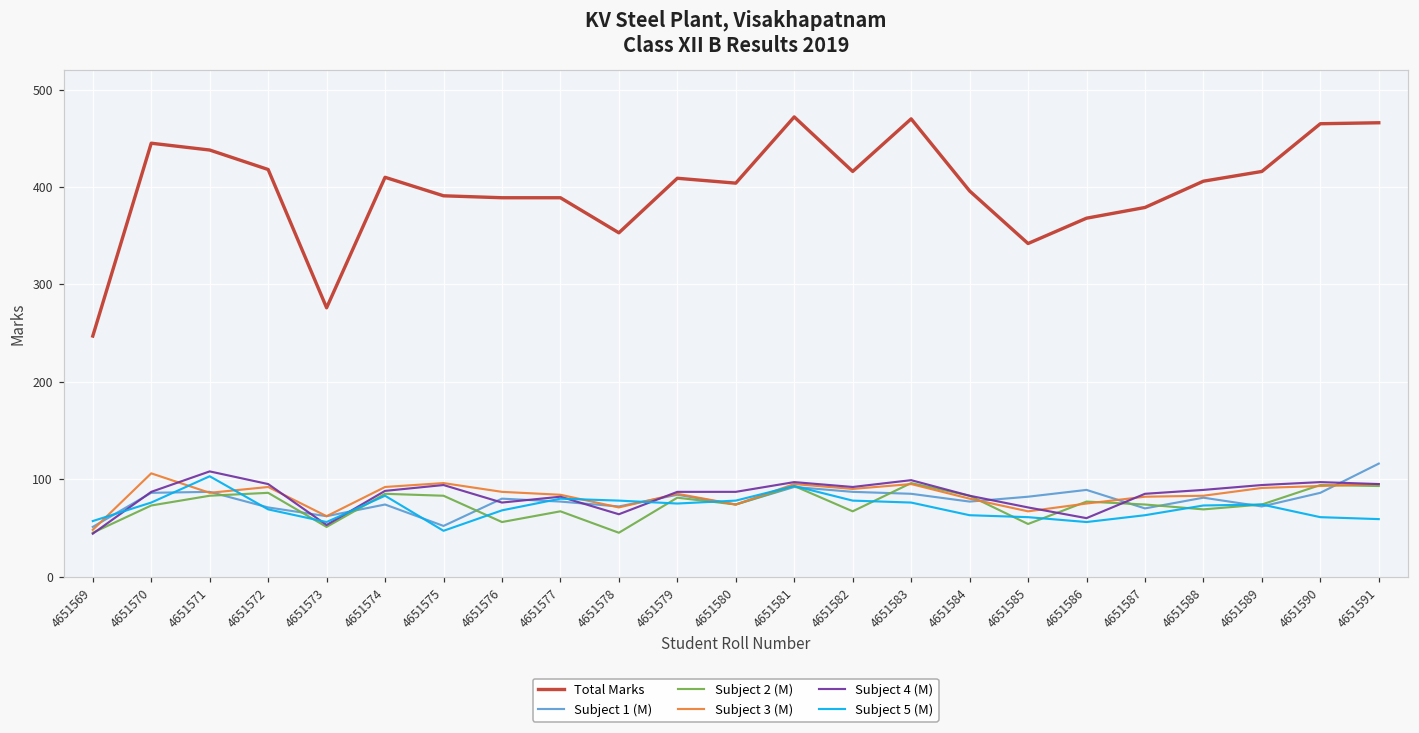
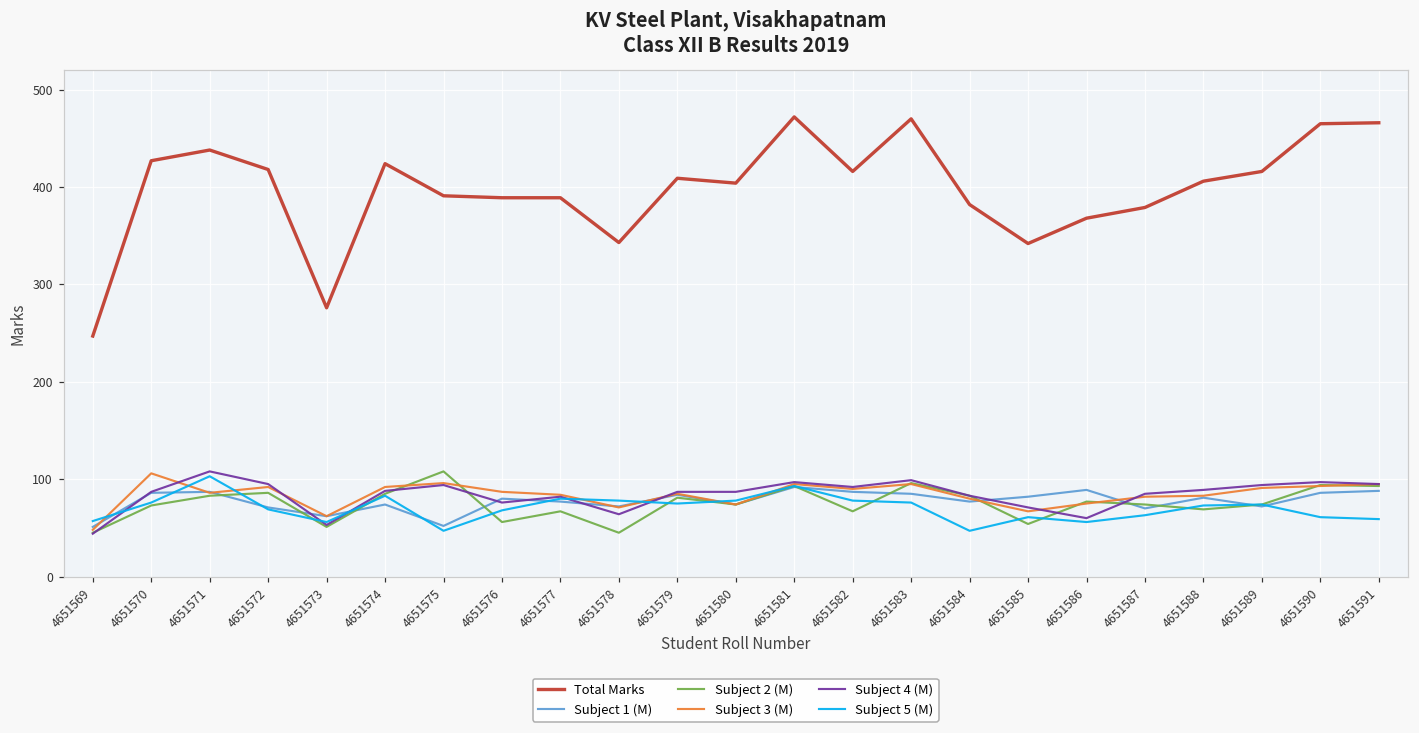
Total Marks, 4651570: 450 -> 430
Total Marks, 4651574: 410 -> 420
Subject 2 (M), 4651575: 80 -> 110
Total Marks, 4651578: 350 -> 340
Total Marks, 4651584: 400 -> 380
Subject 5 (M), 4651584: 60 -> 50
Subject 1 (M), 4651591: 120 -> 90
